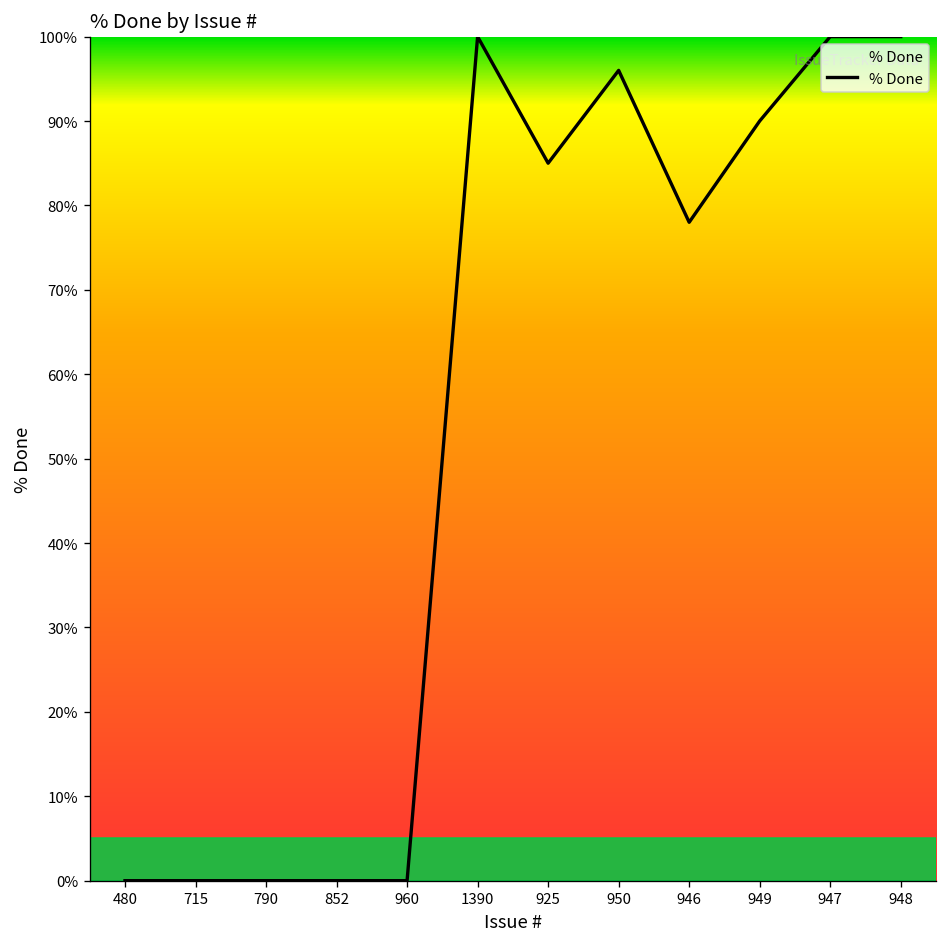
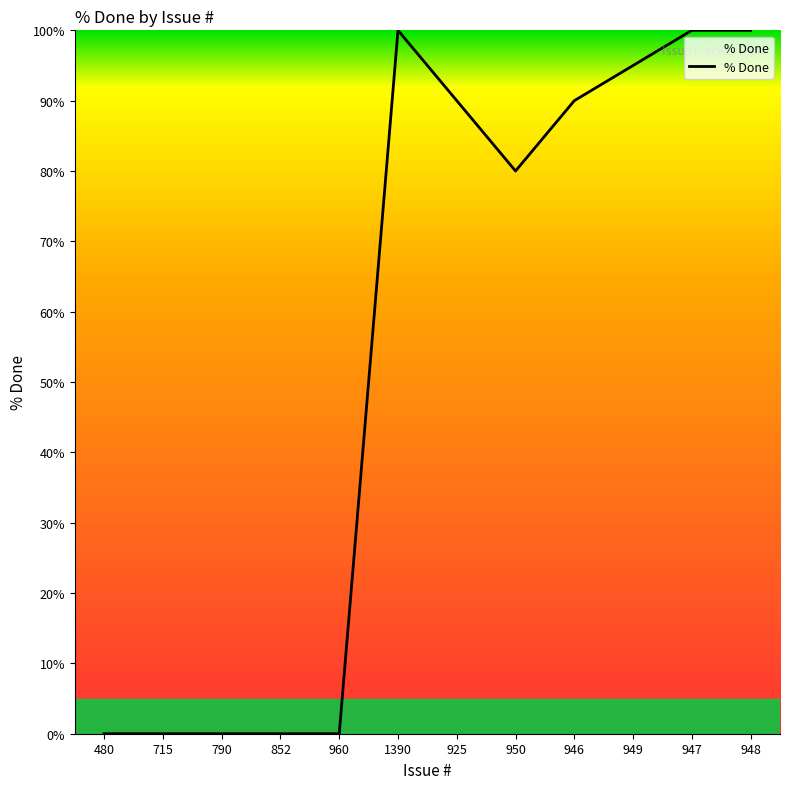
925: 85% -> 90%
950: 96% -> 80%
946: 78% -> 90%
949: 90% -> 95%
